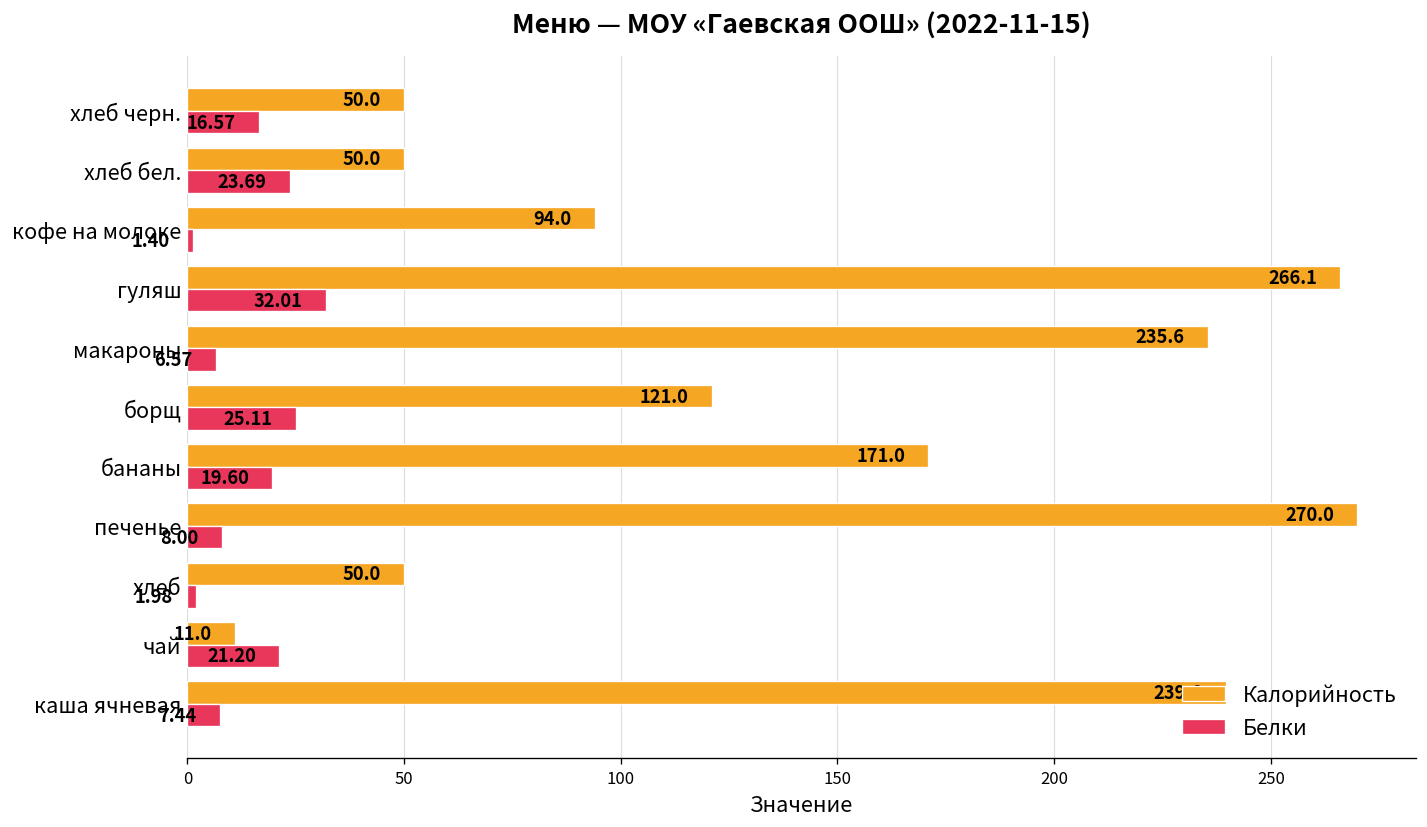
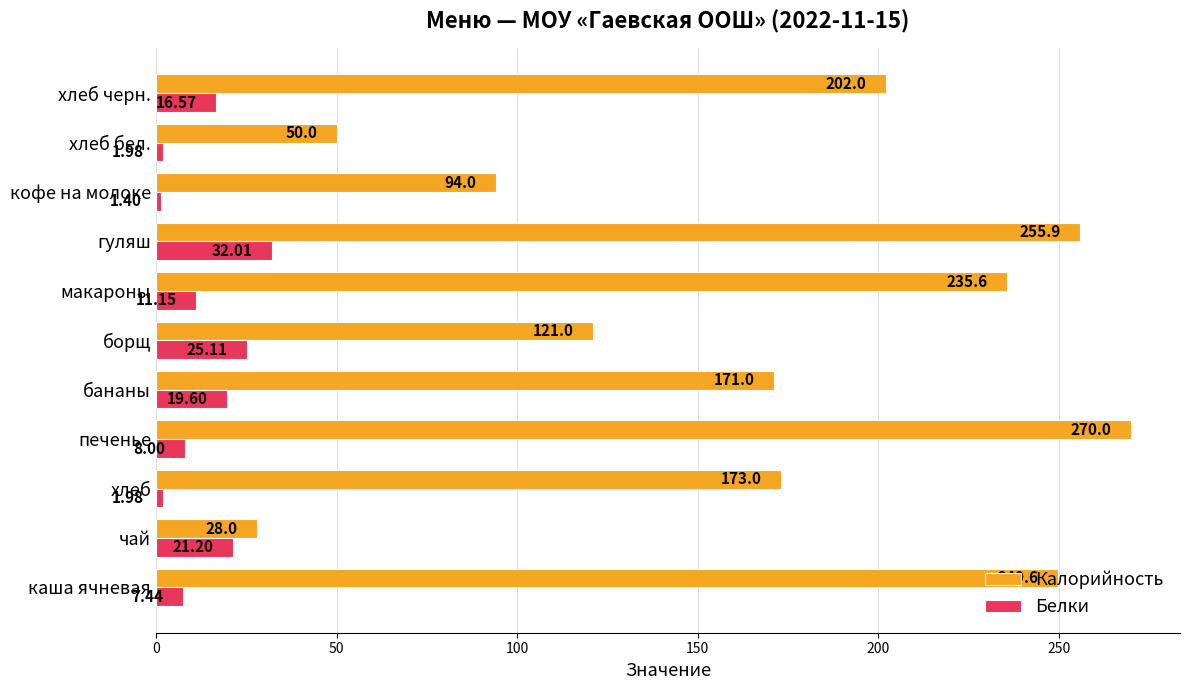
Калорийность, хлеб черн.: 50.0 -> 202.0
Белки, хлеб бел.: 23.69 -> 1.98
Калорийность, гуляш: 266.1 -> 255.9
Белки, макароны: 6.57 -> 11.15
Калорийность, хлеб: 50.0 -> 173.0
Калорийность, чай: 11.0 -> 28.0
Калорийность, каша ячневая: 239.6 -> 249.6
